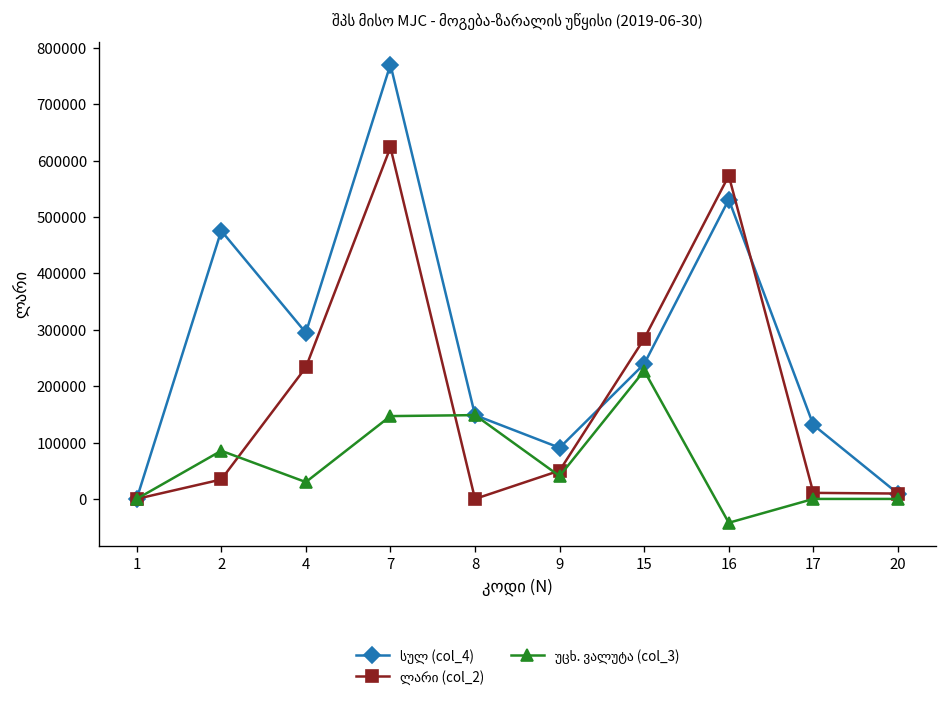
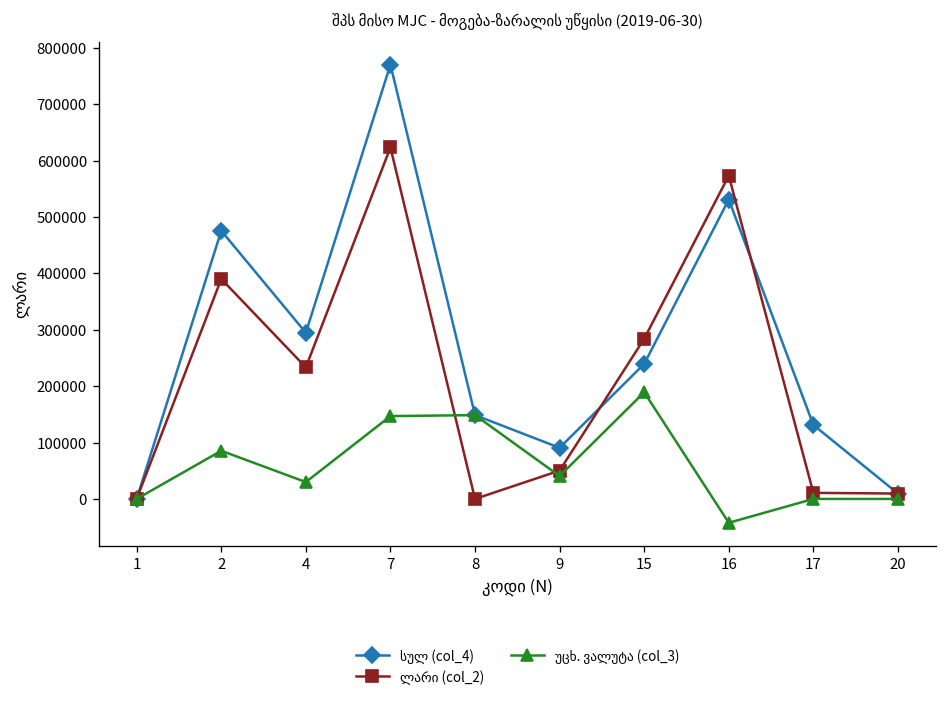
ლარი (col_2), 2: 30000 -> 390000
უცხ. ვალუტა (col_3), 15: 230000 -> 190000
